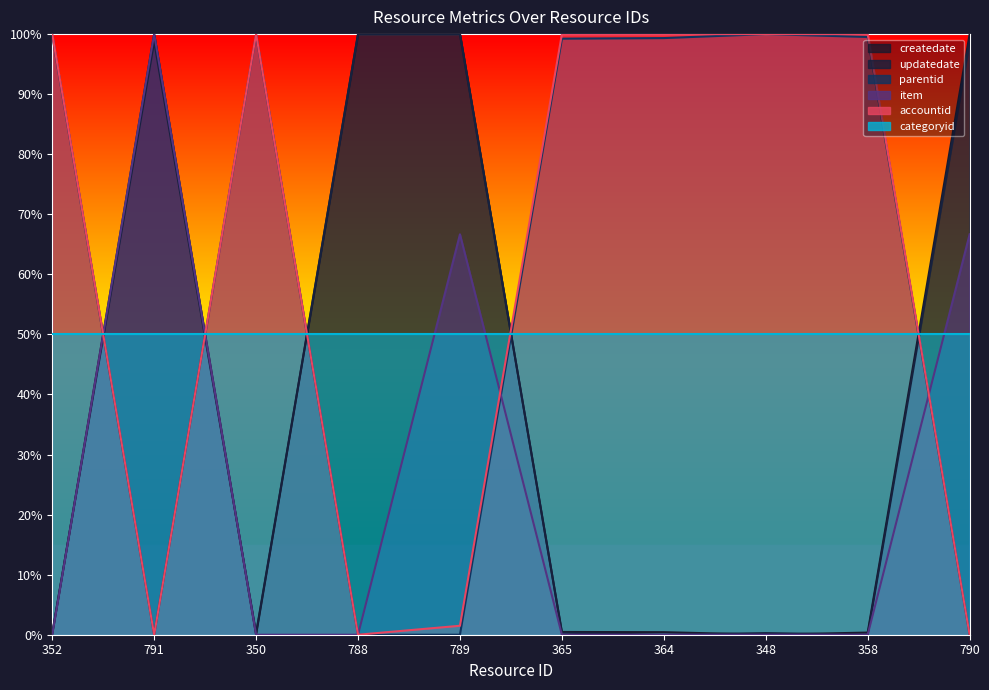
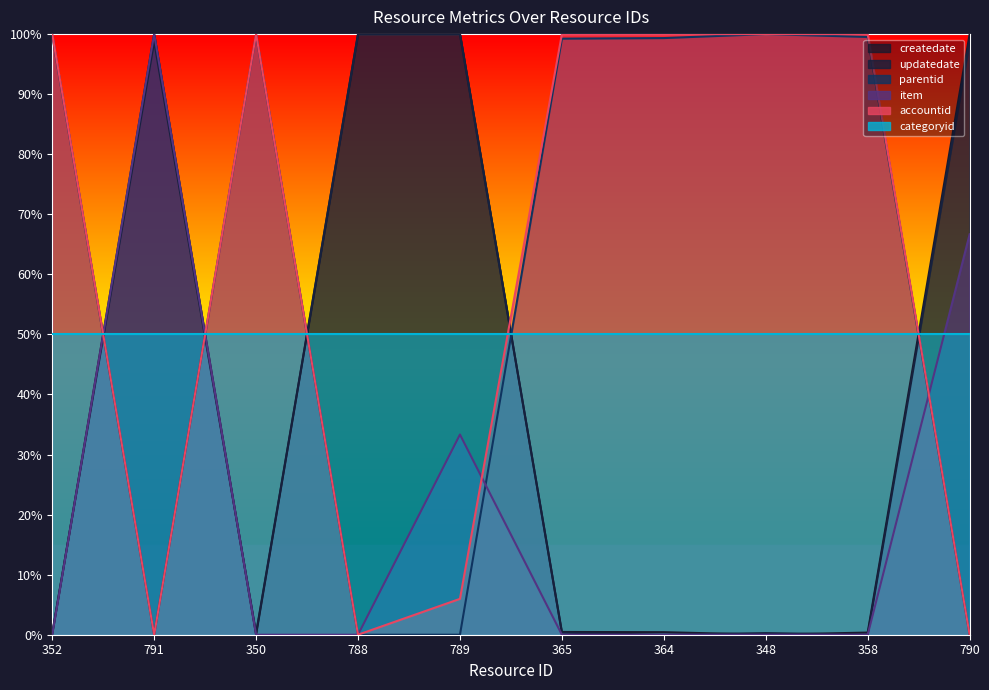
item, 789: 67% -> 33%
accountid, 789: 1% -> 6%
